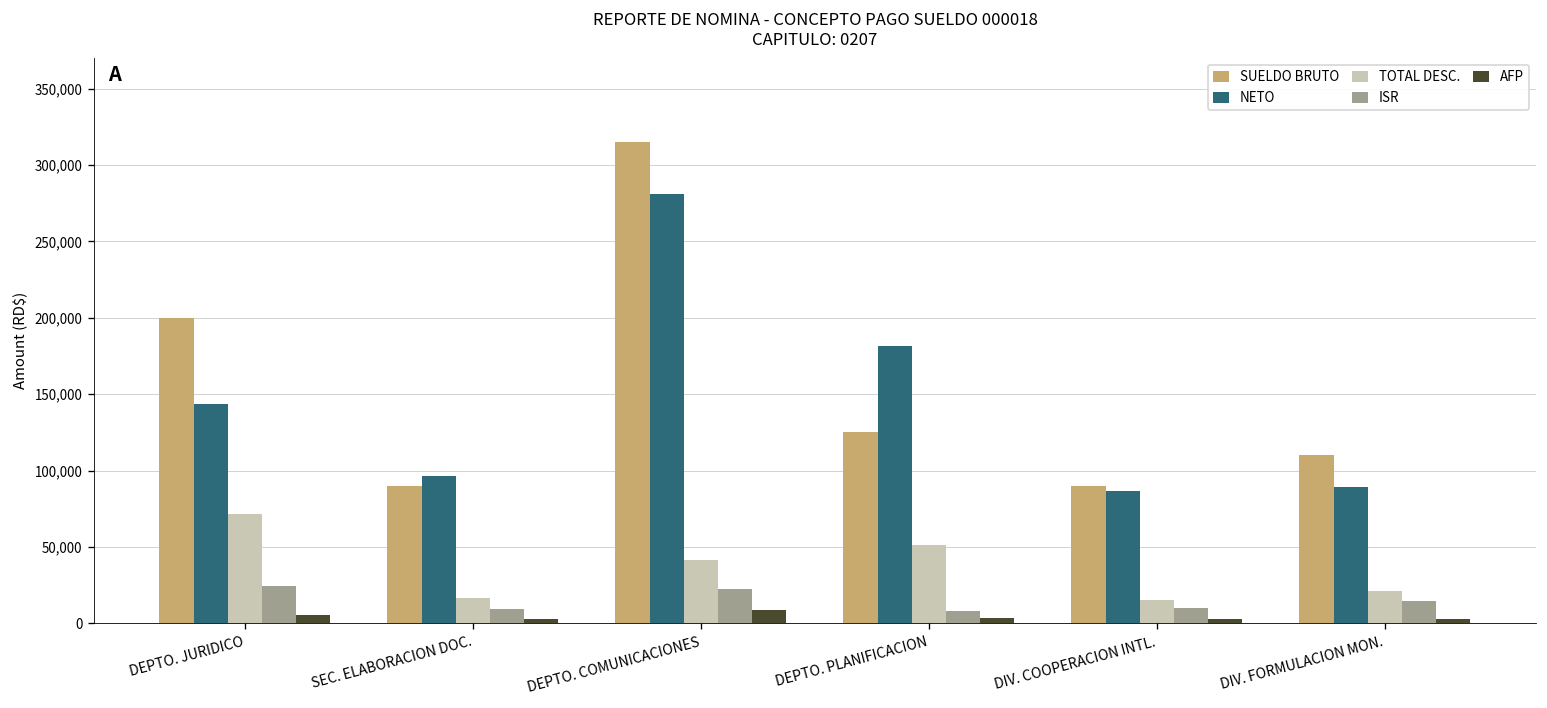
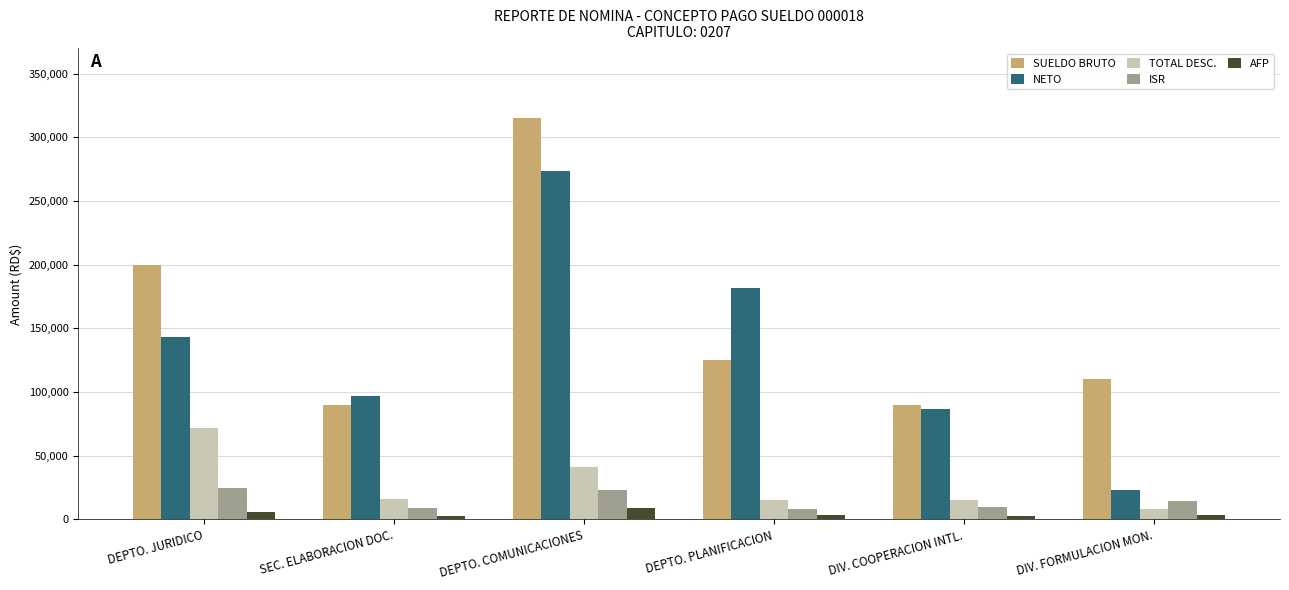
NETO, DEPTO. COMUNICACIONES: 281,000 -> 273,000
TOTAL DESC., DEPTO. PLANIFICACION: 51,000 -> 15,000
NETO, DIV. FORMULACION MON.: 89,000 -> 23,000
TOTAL DESC., DIV. FORMULACION MON.: 21,000 -> 8,000
